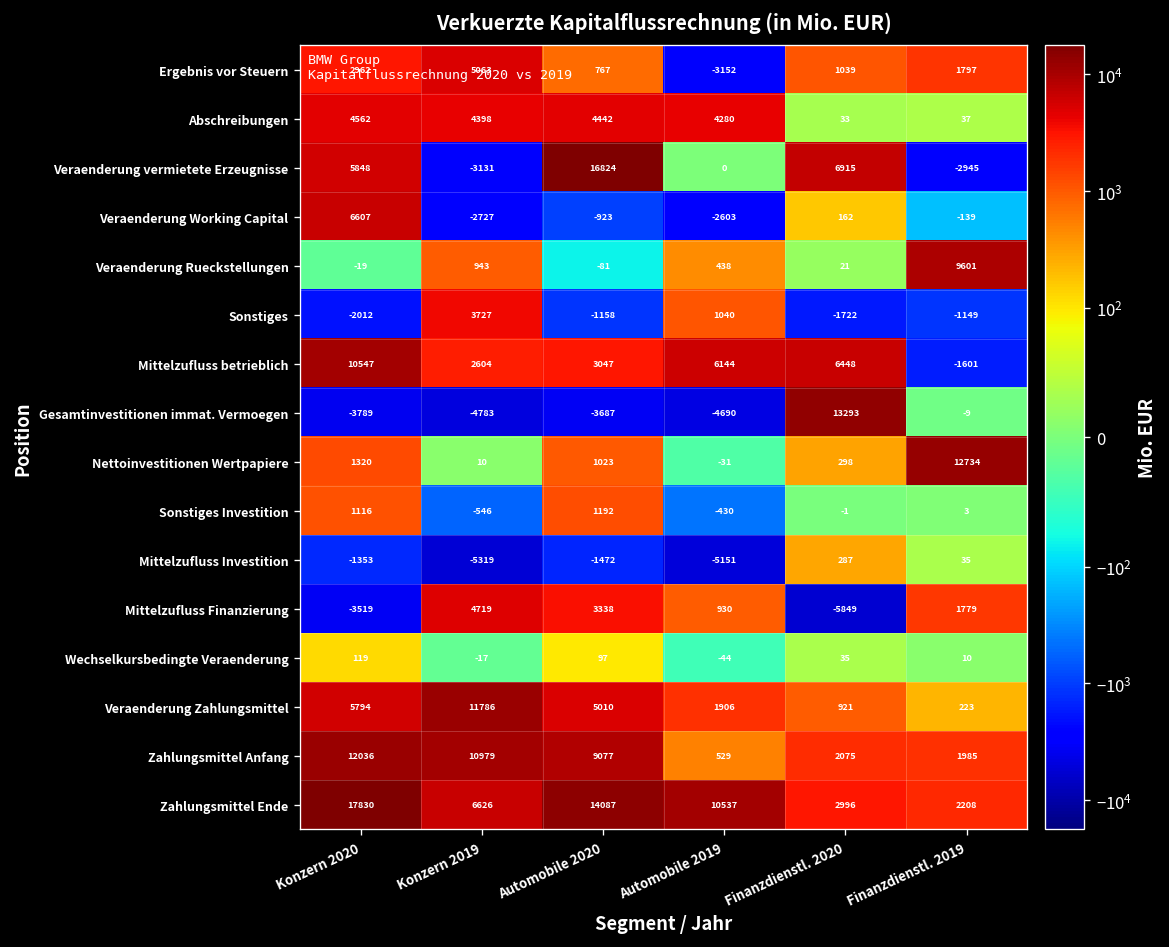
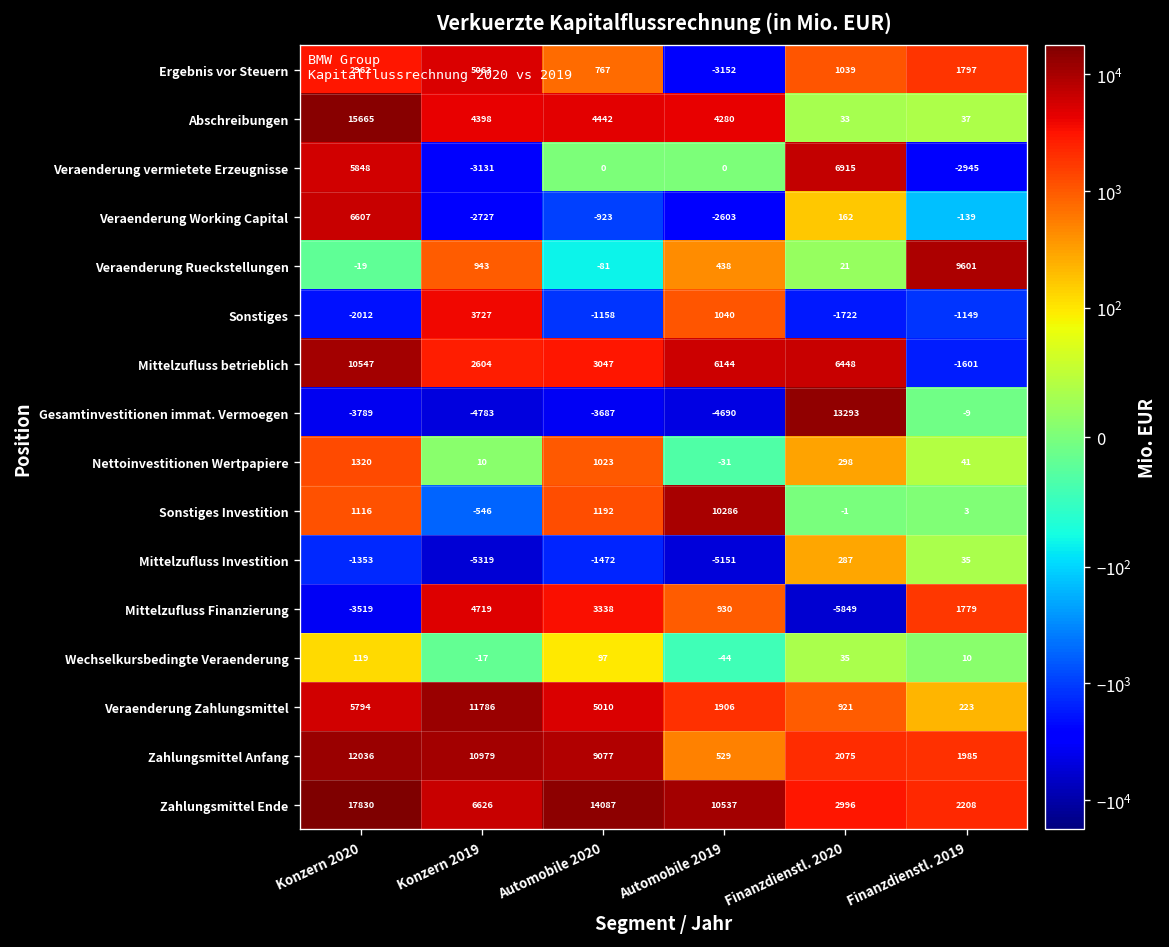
Abschreibungen, Konzern 2020: 4562 -> 15665
Veraenderung vermietete Erzeugnisse, Automobile 2020: 16824 -> 0
Nettoinvestitionen Wertpapiere, Finanzdienstl. 2019: 12734 -> 41
Sonstiges Investition, Automobile 2019: -430 -> 10286
